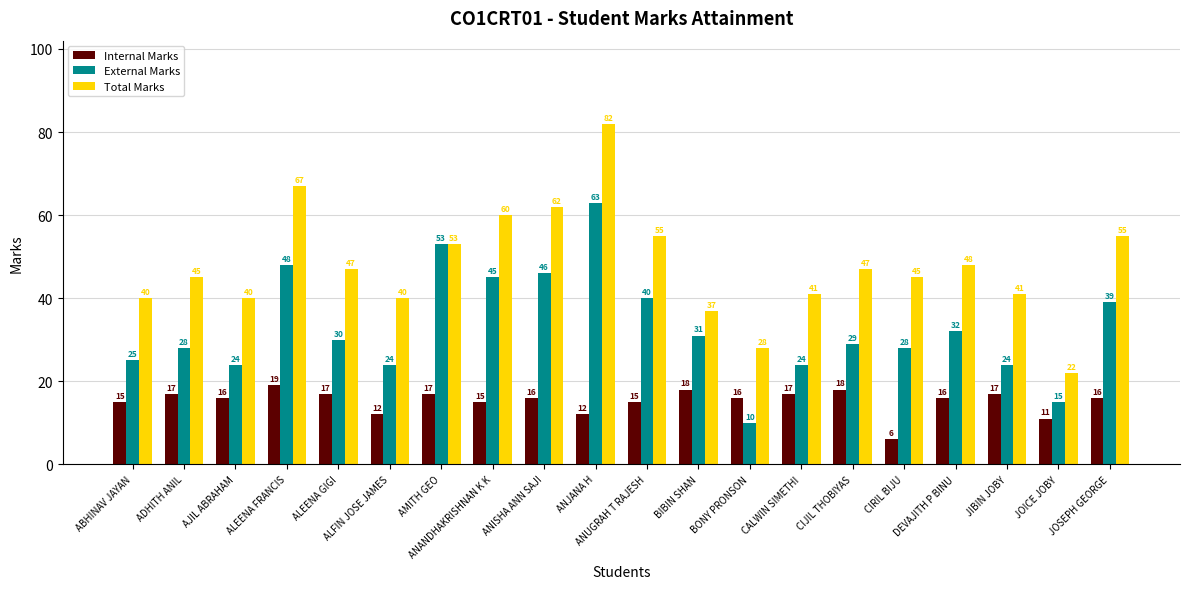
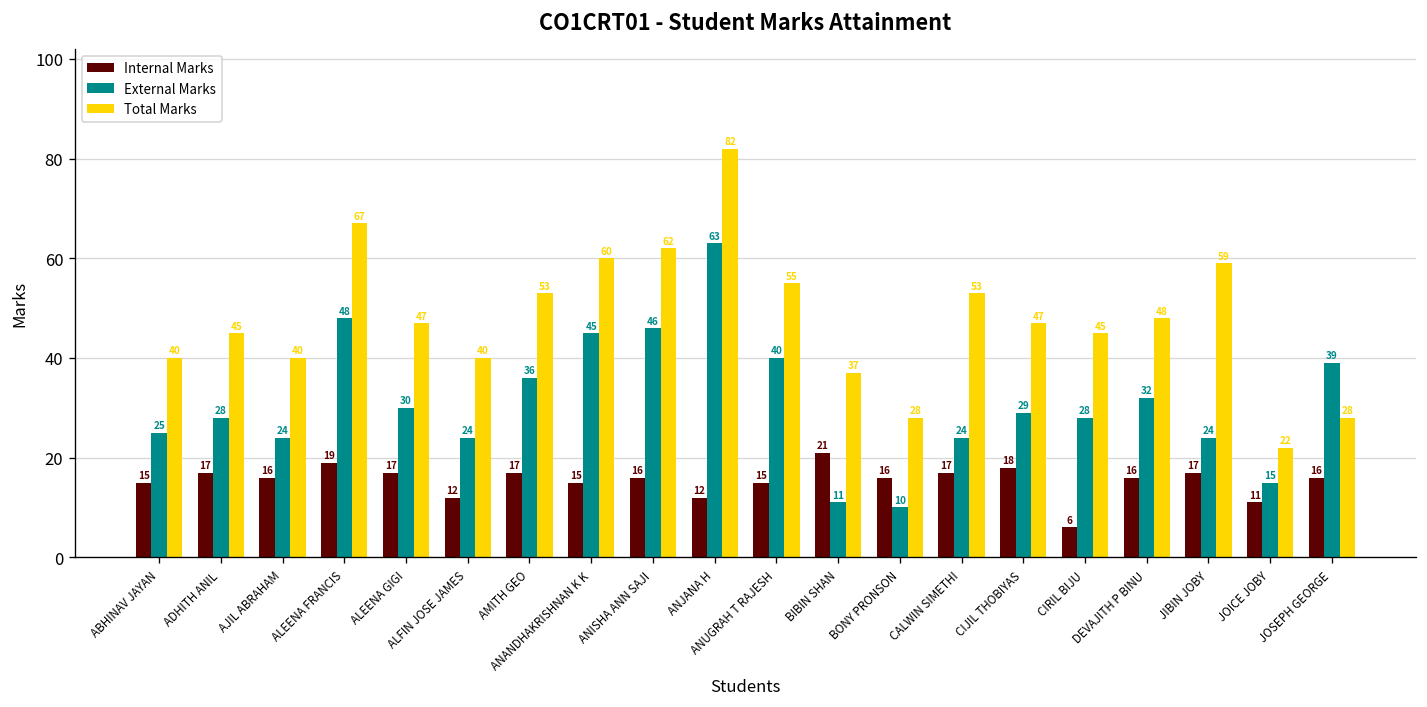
External Marks, AMITH GEO: 53 -> 36
Internal Marks, BIBIN SHAN: 18 -> 21
External Marks, BIBIN SHAN: 31 -> 11
Total Marks, CALWIN SIMETHI: 41 -> 53
Total Marks, JIBIN JOBY: 41 -> 59
Total Marks, JOSEPH GEORGE: 55 -> 28
